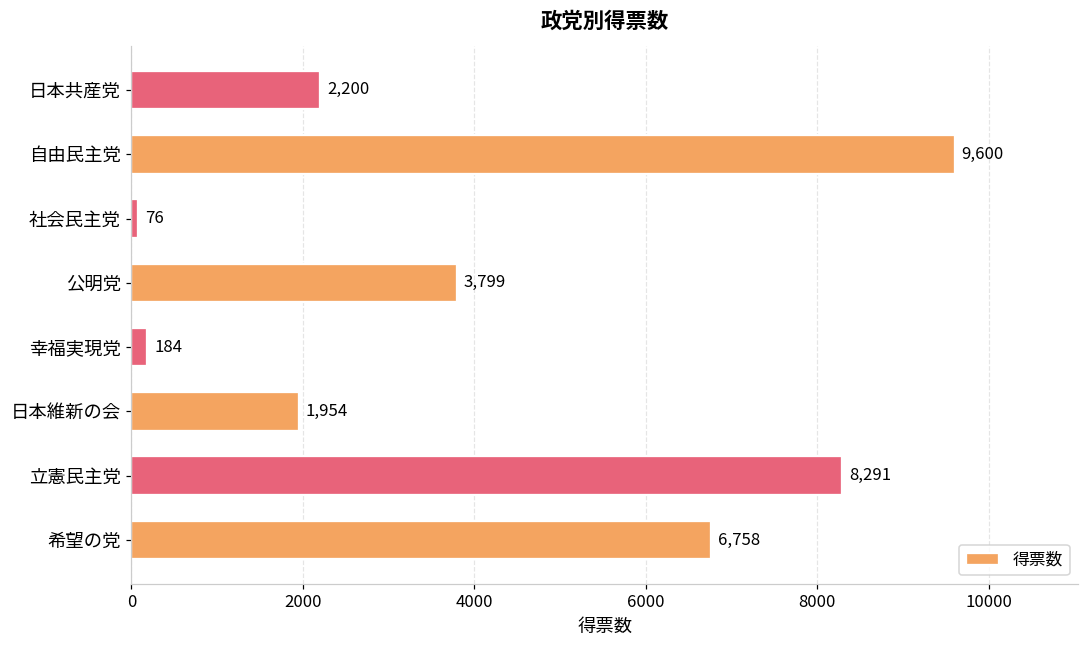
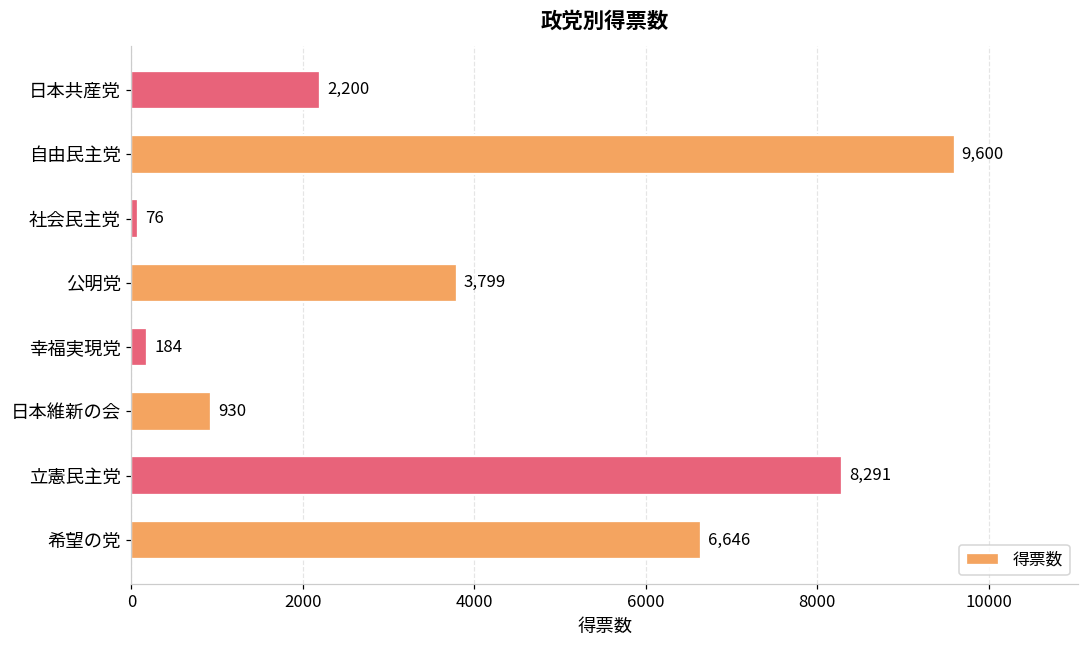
日本維新の会: 1,954 -> 930
希望の党: 6,758 -> 6,646
